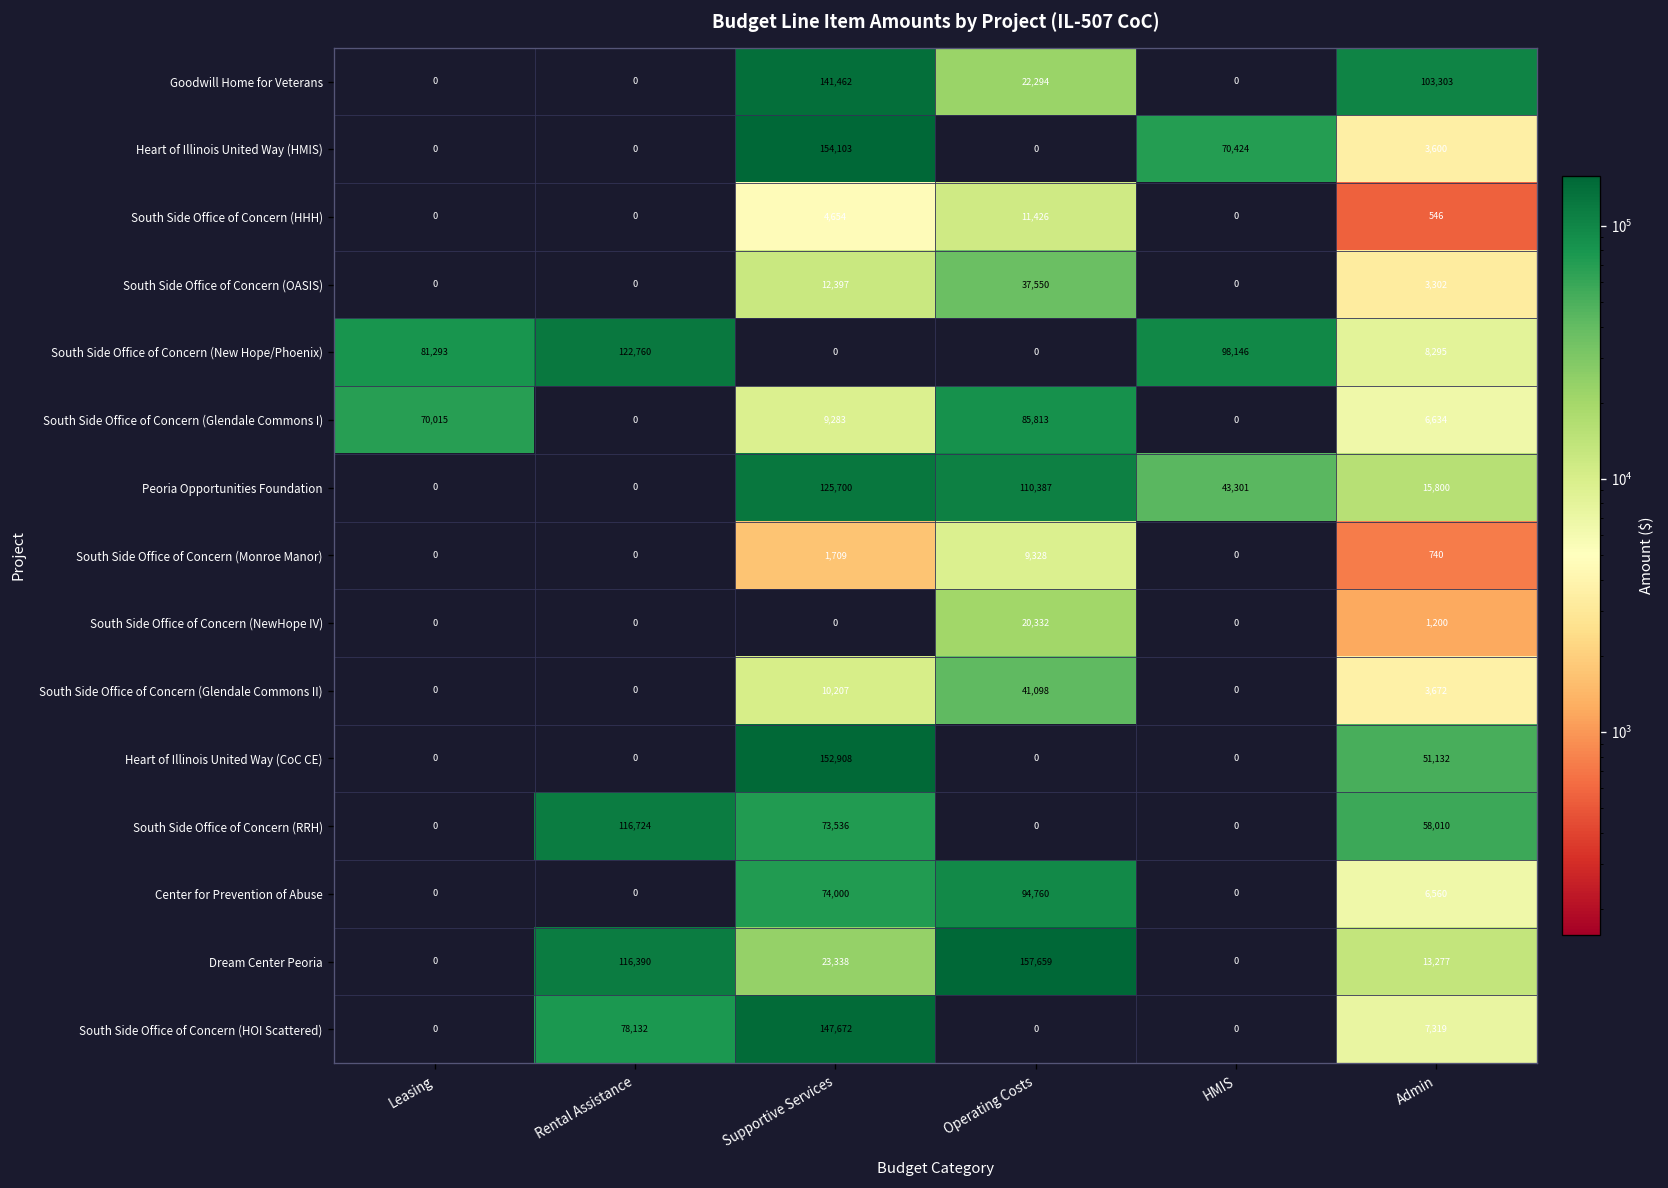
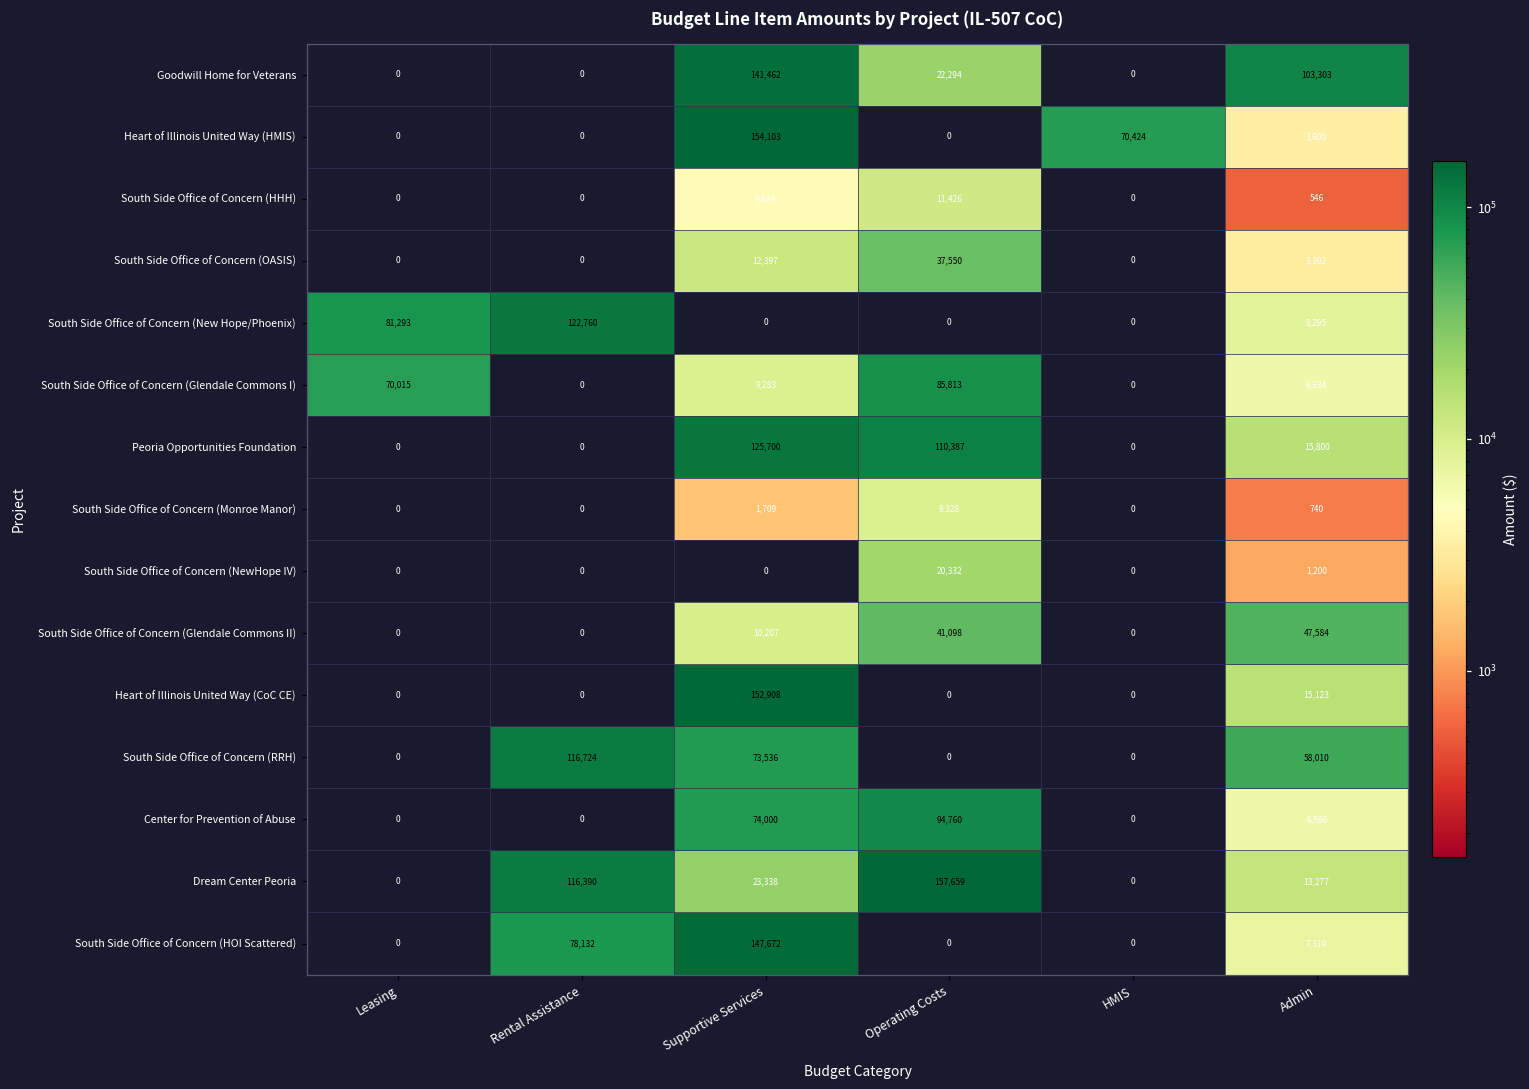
South Side Office of Concern (New Hope/Phoenix), HMIS: 98,146 -> 0
Peoria Opportunities Foundation, HMIS: 43,301 -> 0
South Side Office of Concern (Glendale Commons II), Admin: 3,672 -> 47,584
Heart of Illinois United Way (CoC CE), Admin: 51,132 -> 15,123
